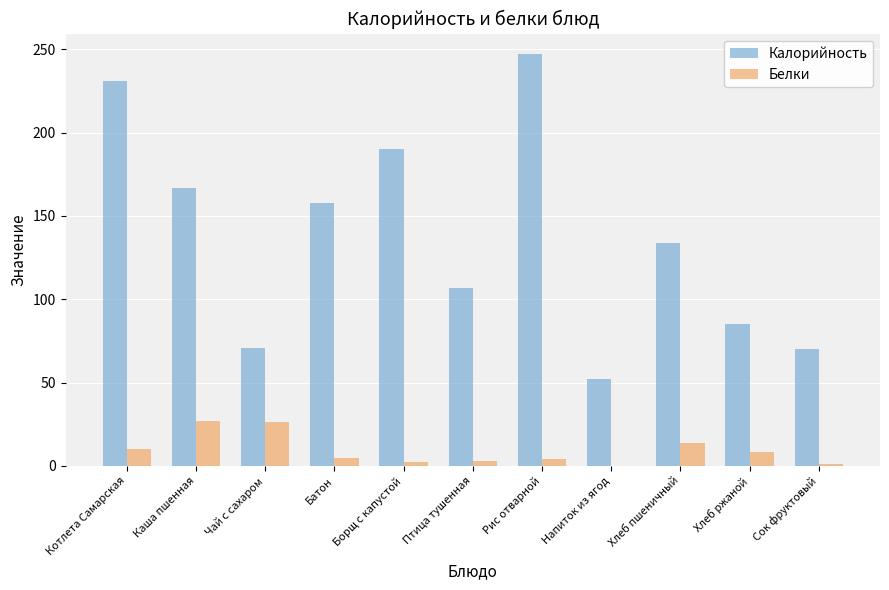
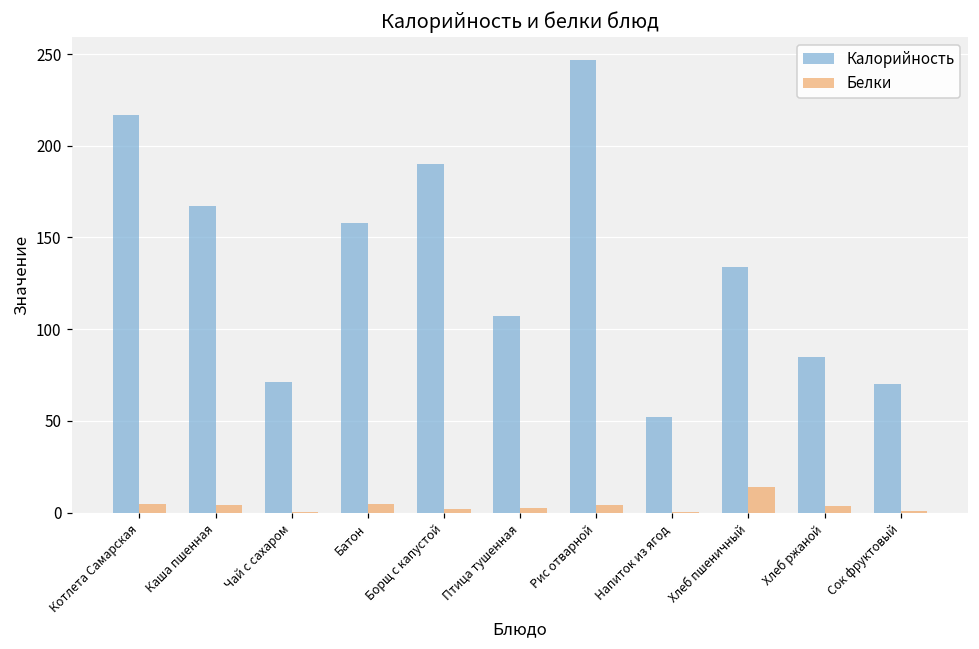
Калорийность, Котлета Самарская: 231 -> 217
Белки, Котлета Самарская: 10 -> 5
Белки, Каша пшенная: 27 -> 4
Белки, Чай с сахаром: 26 -> 0
Белки, Хлеб ржаной: 9 -> 4
